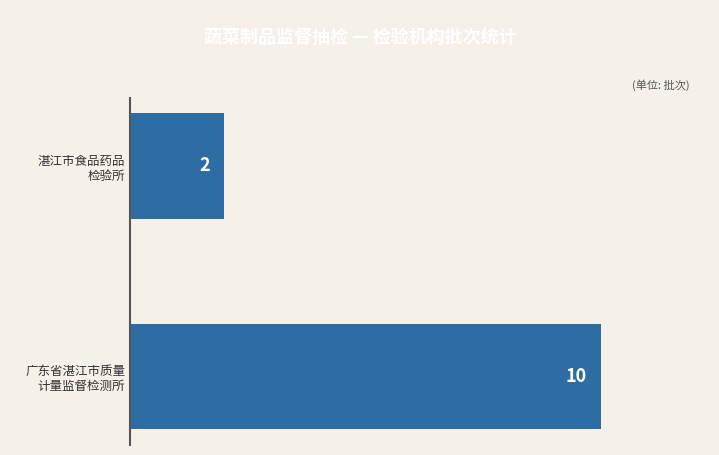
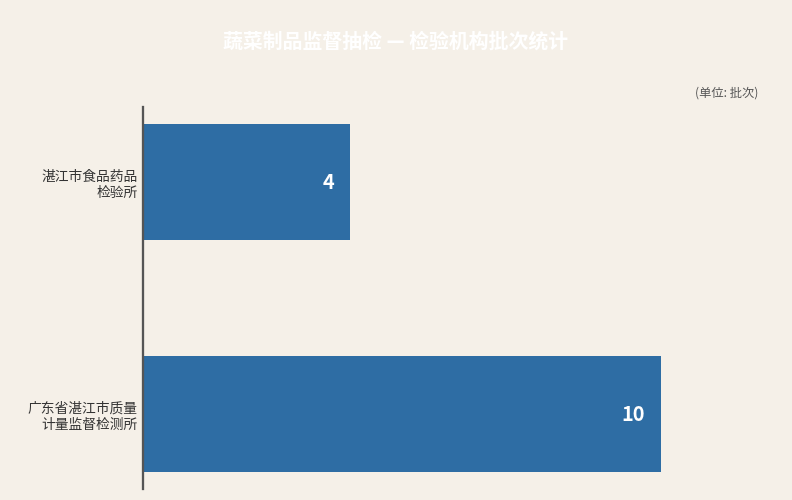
湛江市食品药品 检验所: 2 -> 4
